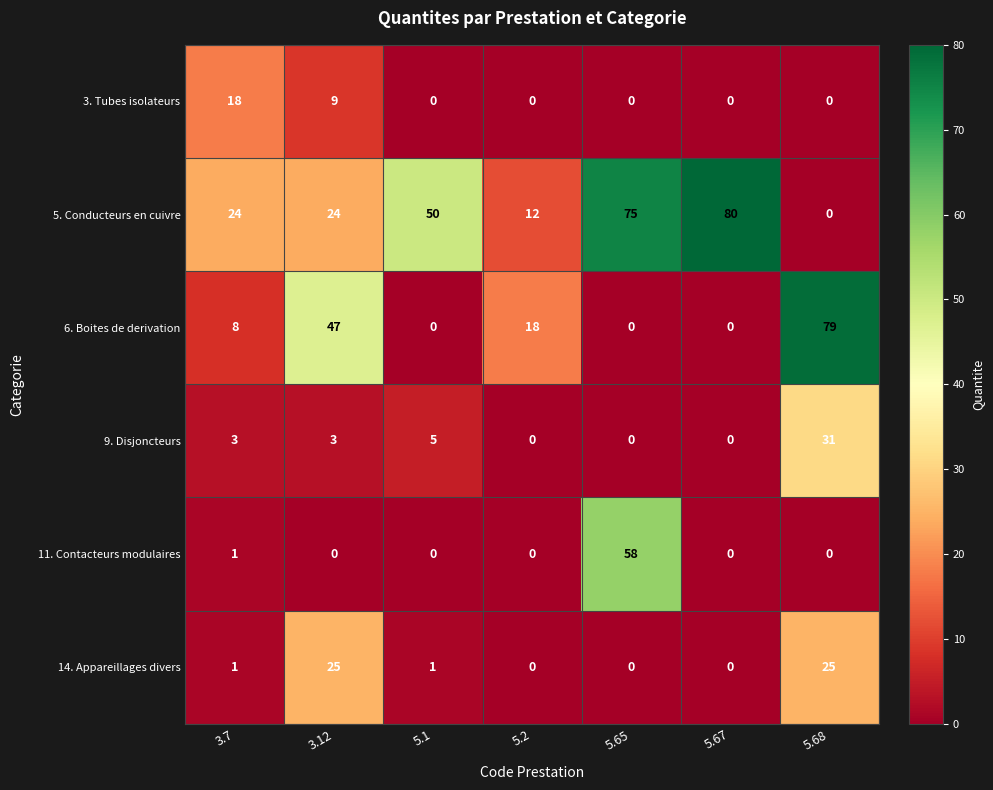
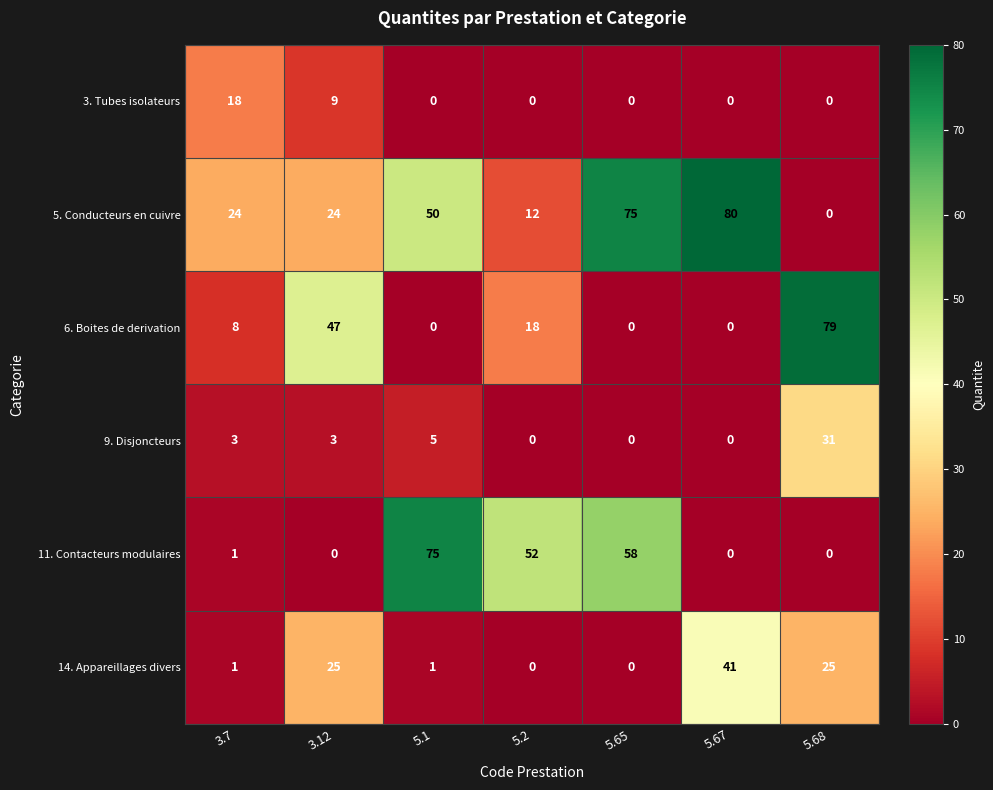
11. Contacteurs modulaires, 5.1: 0 -> 75
11. Contacteurs modulaires, 5.2: 0 -> 52
14. Appareillages divers, 5.67: 0 -> 41
